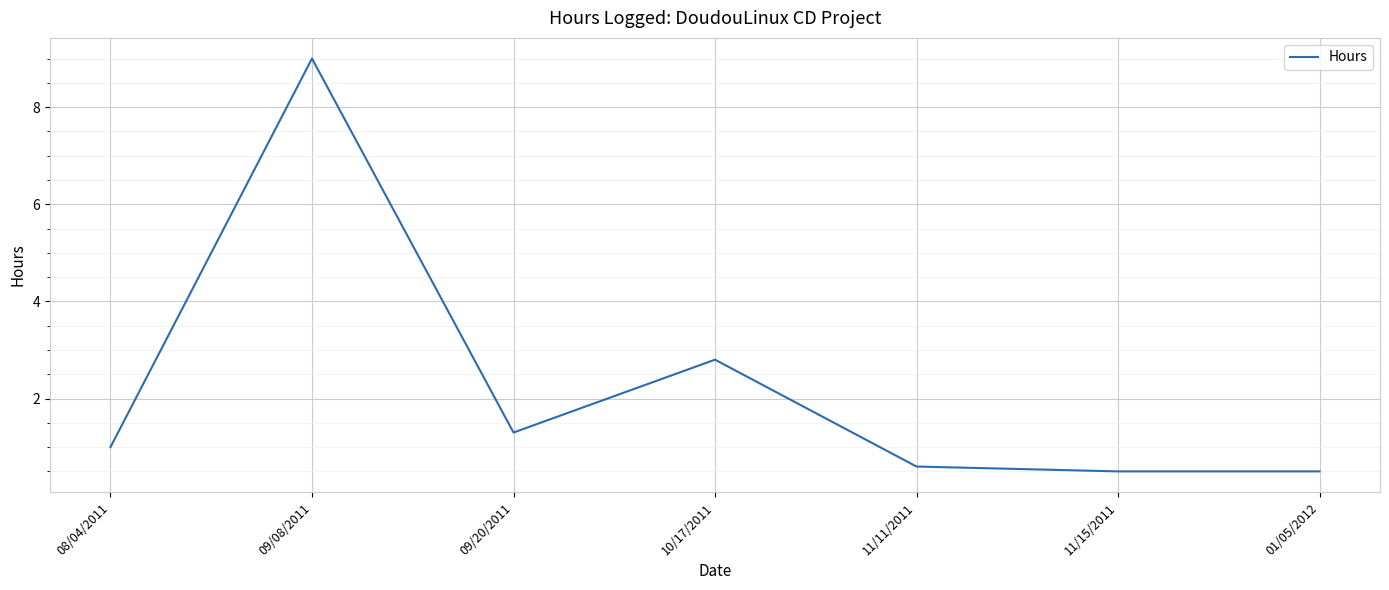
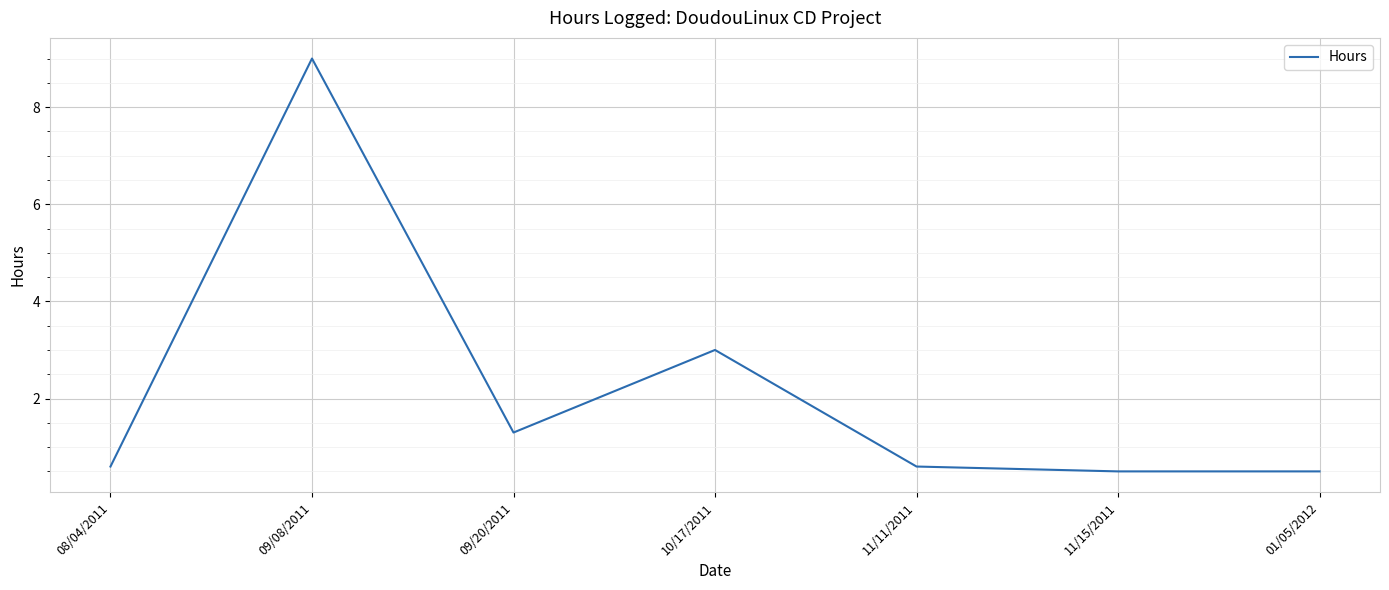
08/04/2011: 1.0 -> 0.6
10/17/2011: 2.8 -> 3.0
